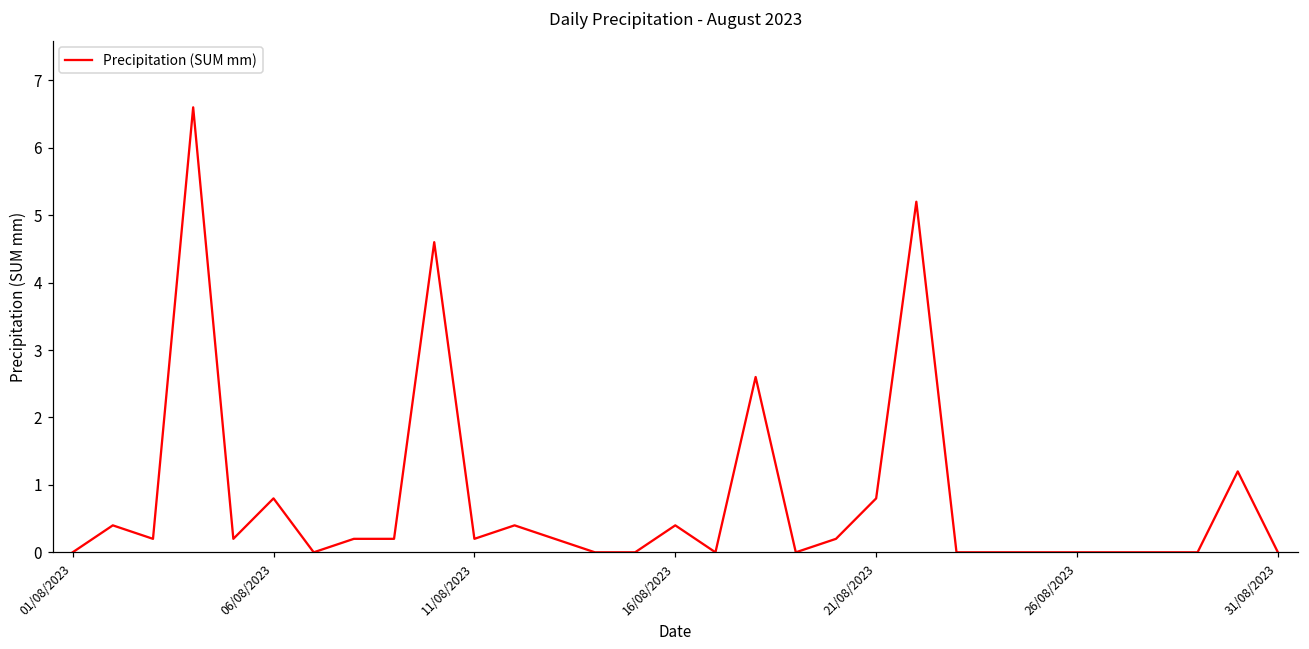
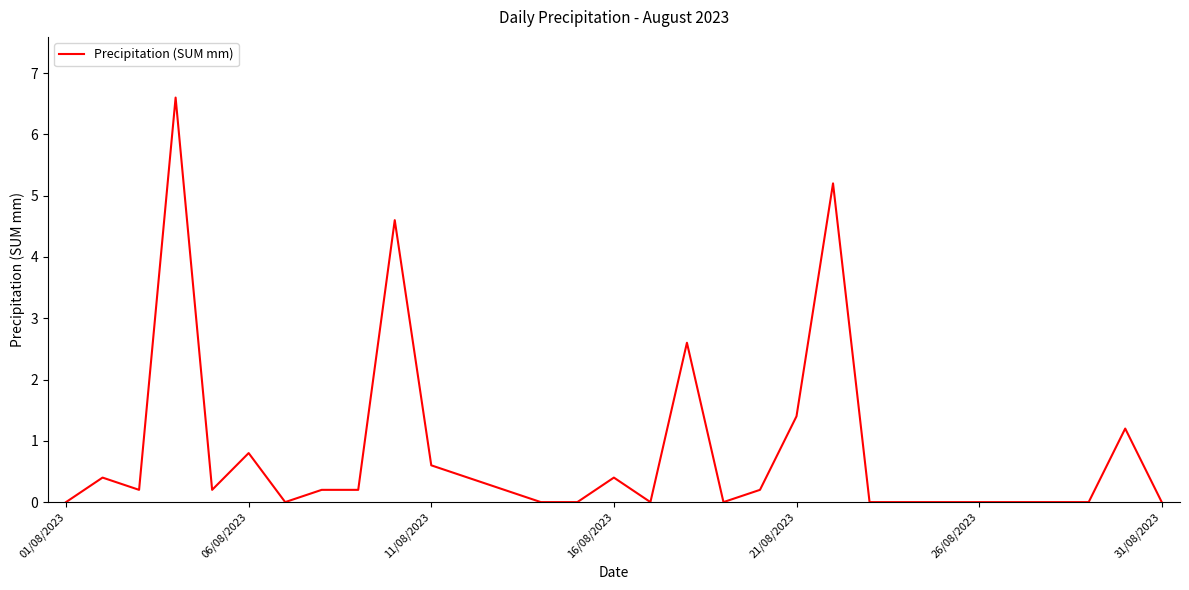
11/08/2023: 0.2 -> 0.6
21/08/2023: 0.8 -> 1.4
